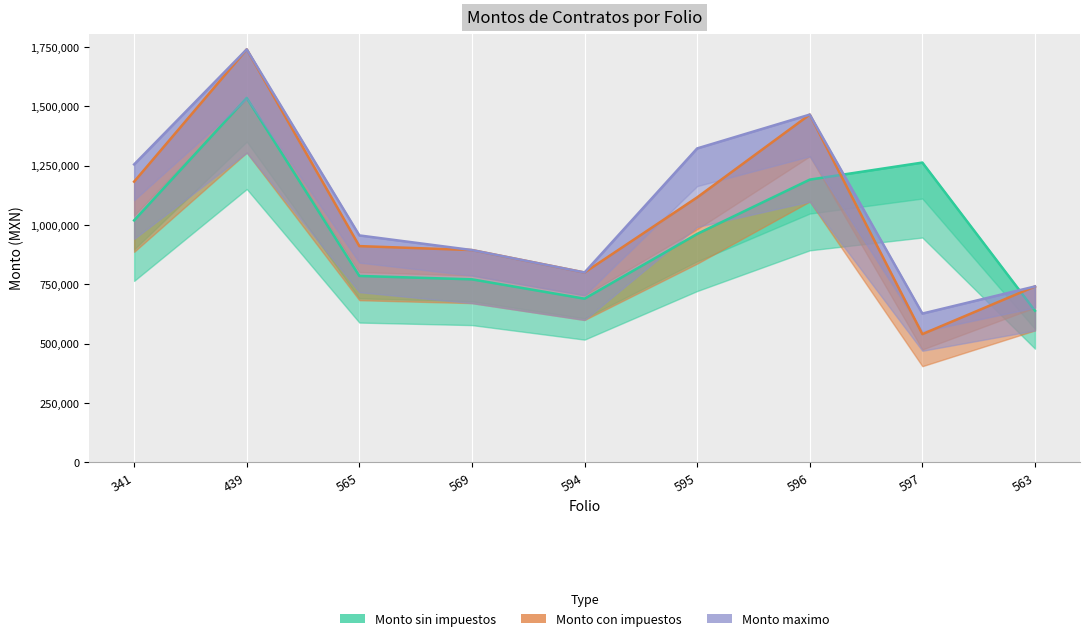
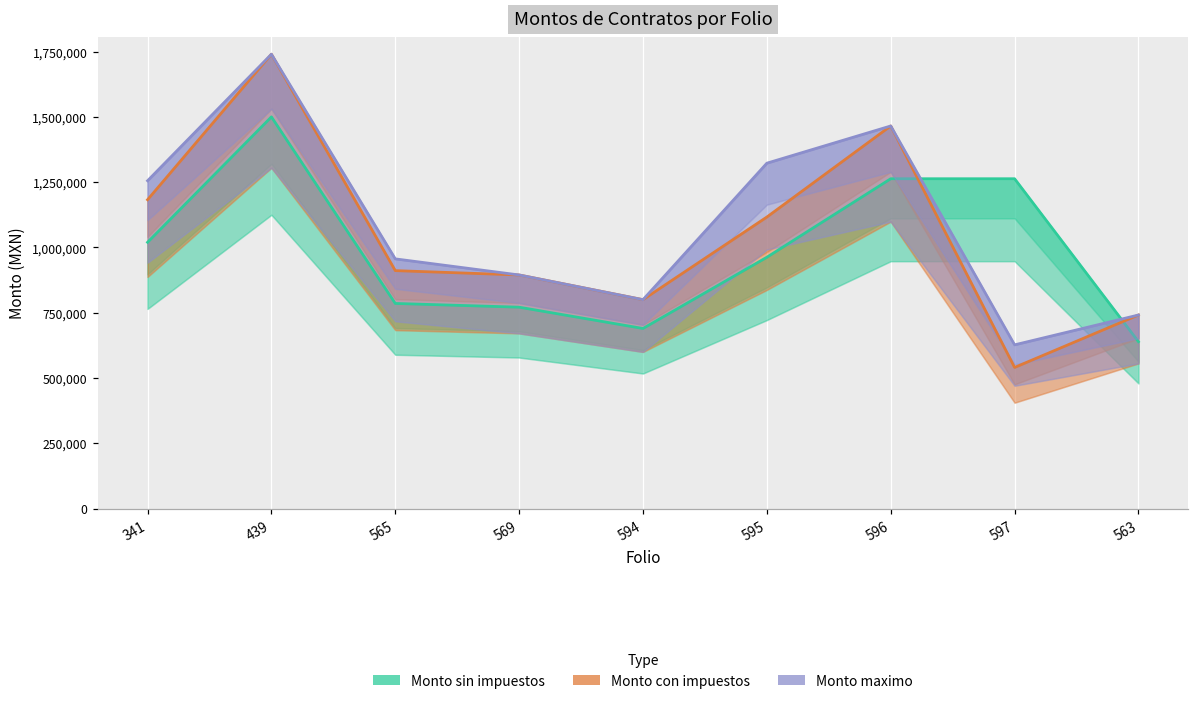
Monto sin impuestos, 439: 1,540,000 -> 1,500,000
Monto sin impuestos, 596: 1,190,000 -> 1,260,000
